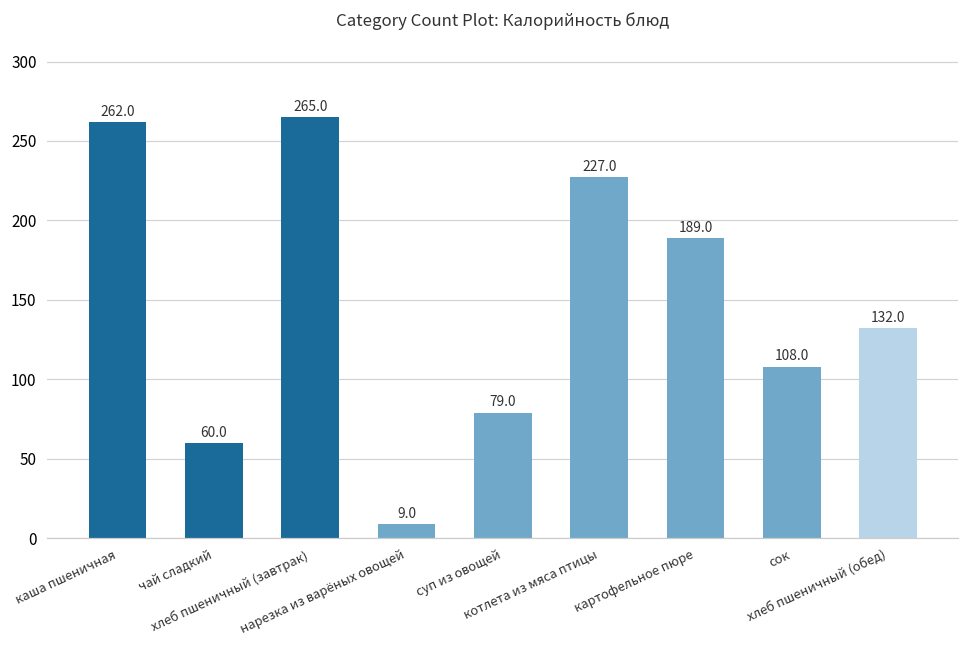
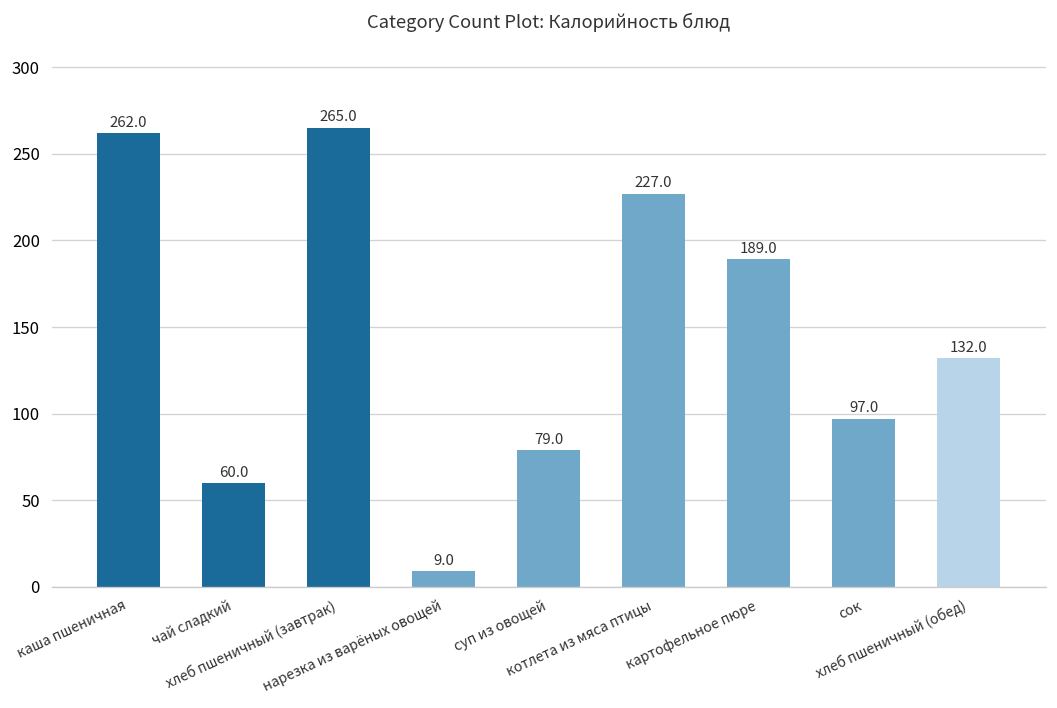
сок: 108.0 -> 97.0
